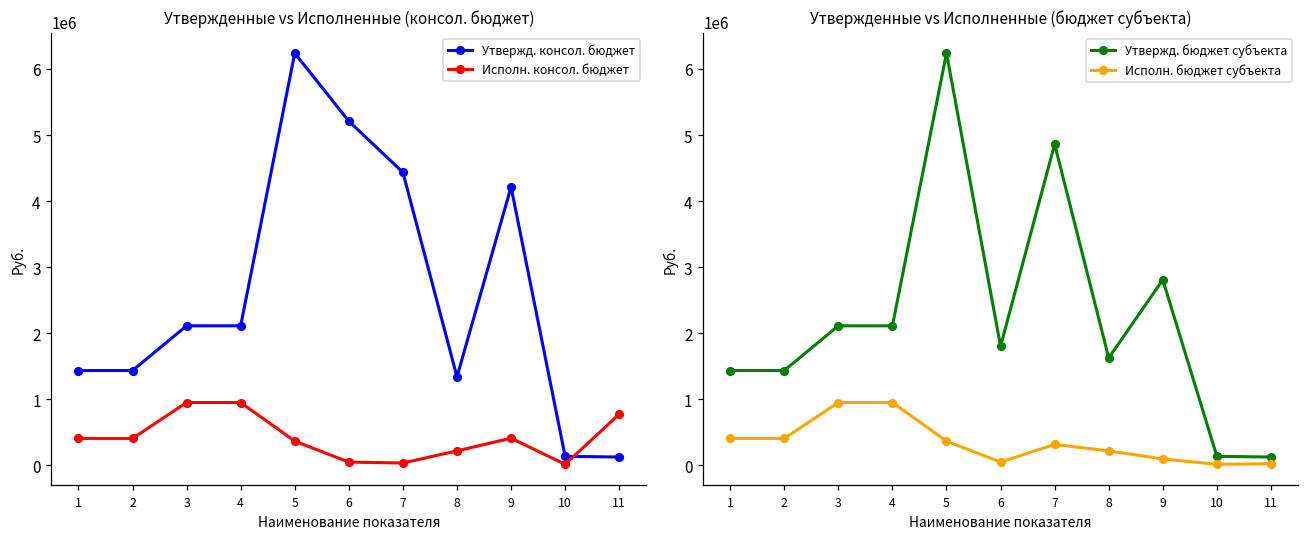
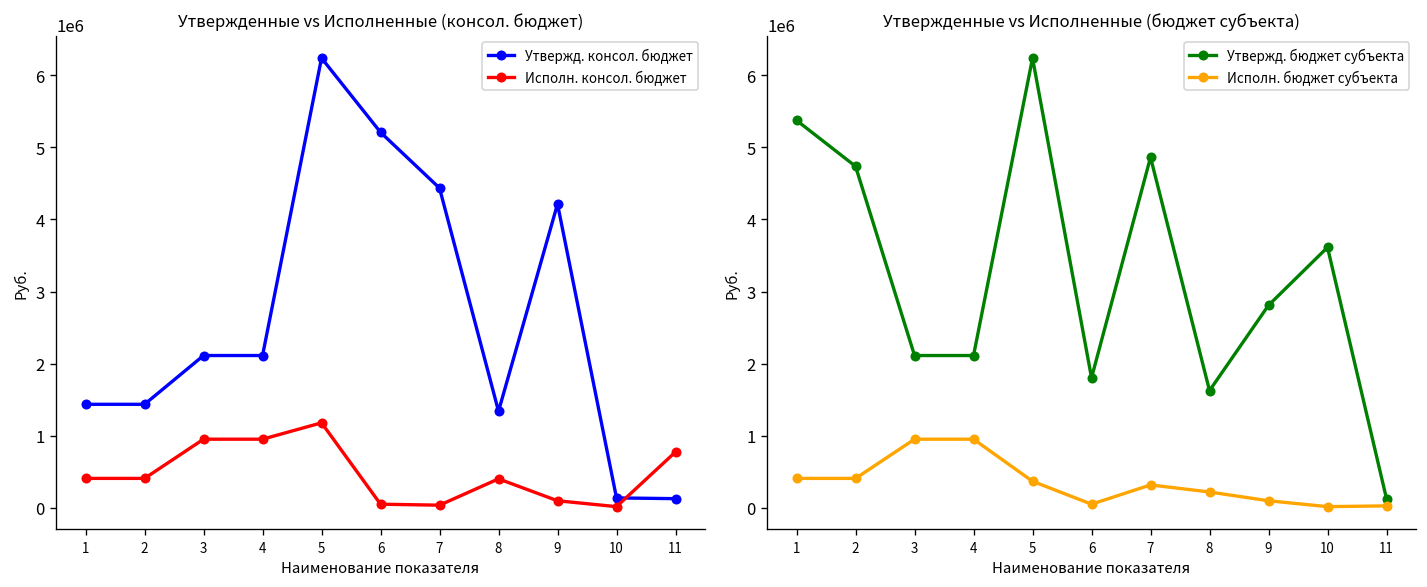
Утвержденные vs Исполненные (консол. бюджет), Исполн. консол. бюджет, 5: 400000 -> 1200000
Утвержденные vs Исполненные (консол. бюджет), Исполн. консол. бюджет, 8: 200000 -> 400000
Утвержденные vs Исполненные (консол. бюджет), Исполн. консол. бюджет, 9: 400000 -> 100000
Утвержденные vs Исполненные (бюджет субъекта), Утвержд. бюджет субъекта, 1: 1400000 -> 5400000
Утвержденные vs Исполненные (бюджет субъекта), Утвержд. бюджет субъекта, 2: 1400000 -> 4700000
Утвержденные vs Исполненные (бюджет субъекта), Утвержд. бюджет субъекта, 10: 100000 -> 3600000
